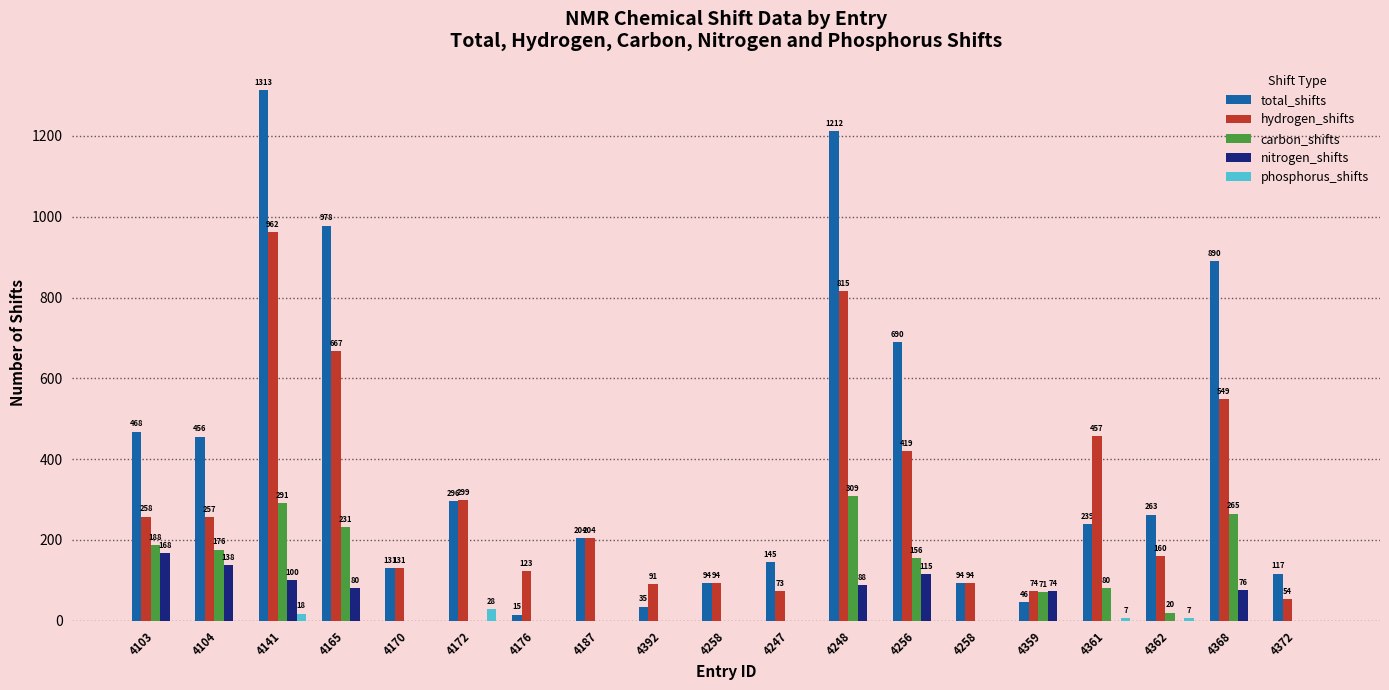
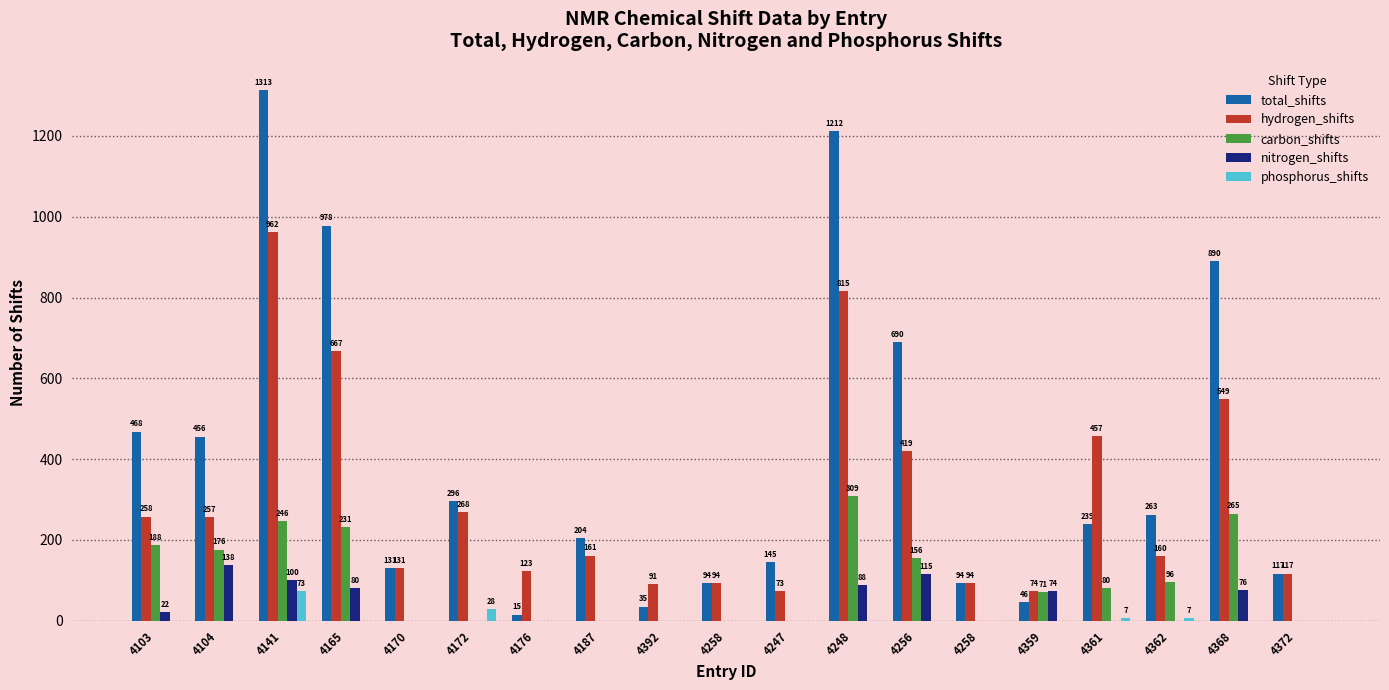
nitrogen_shifts, 4103: 168 -> 22
carbon_shifts, 4141: 291 -> 246
phosphorus_shifts, 4141: 18 -> 73
hydrogen_shifts, 4172: 299 -> 268
hydrogen_shifts, 4187: 204 -> 161
carbon_shifts, 4362: 20 -> 96
hydrogen_shifts, 4372: 54 -> 117
